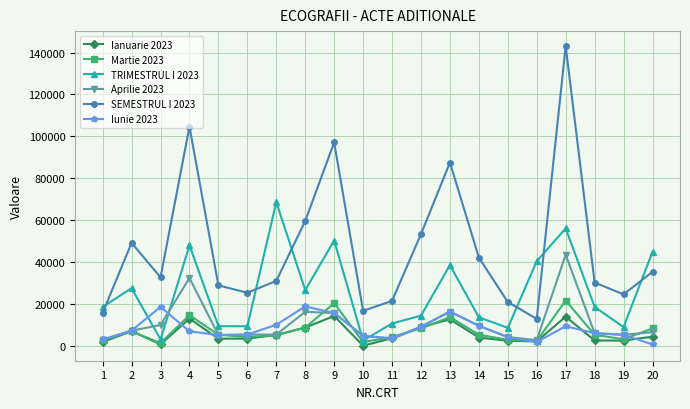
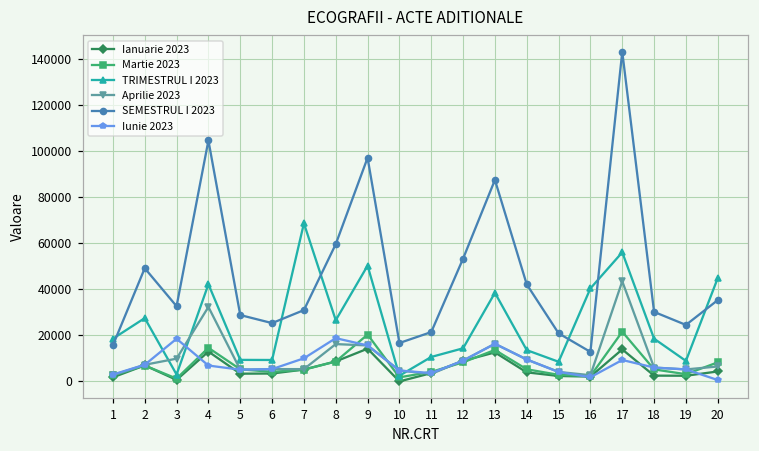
TRIMESTRUL I 2023, 4: 48000 -> 42000
